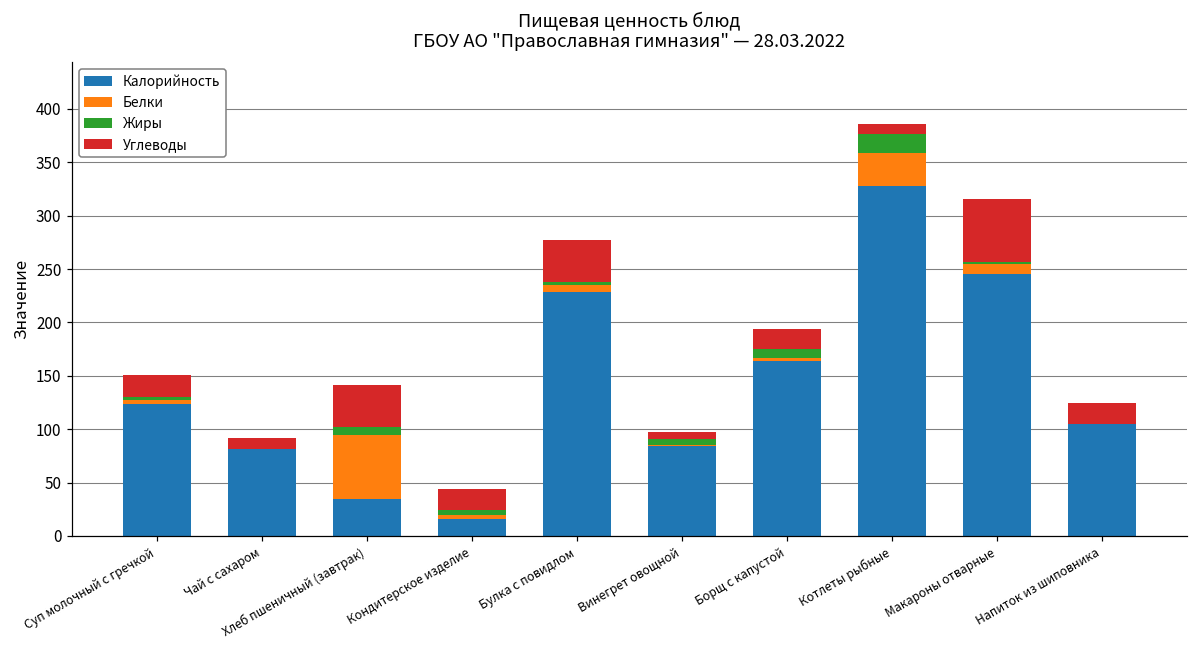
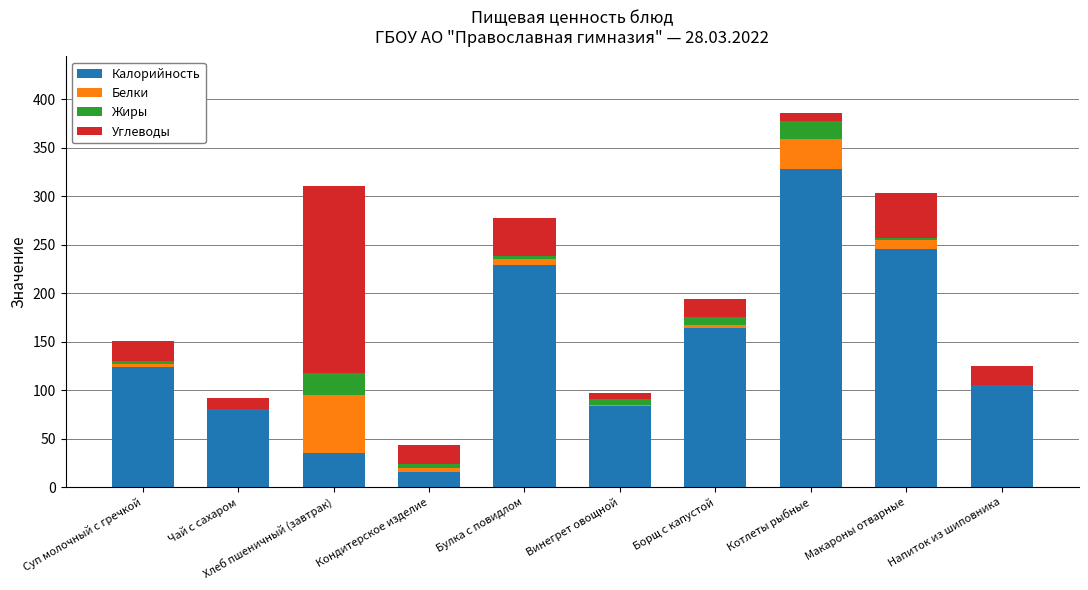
Жиры, Хлеб пшеничный (завтрак): 10 -> 20
Углеводы, Хлеб пшеничный (завтрак): 40 -> 190
Углеводы, Макароны отварные: 60 -> 50
